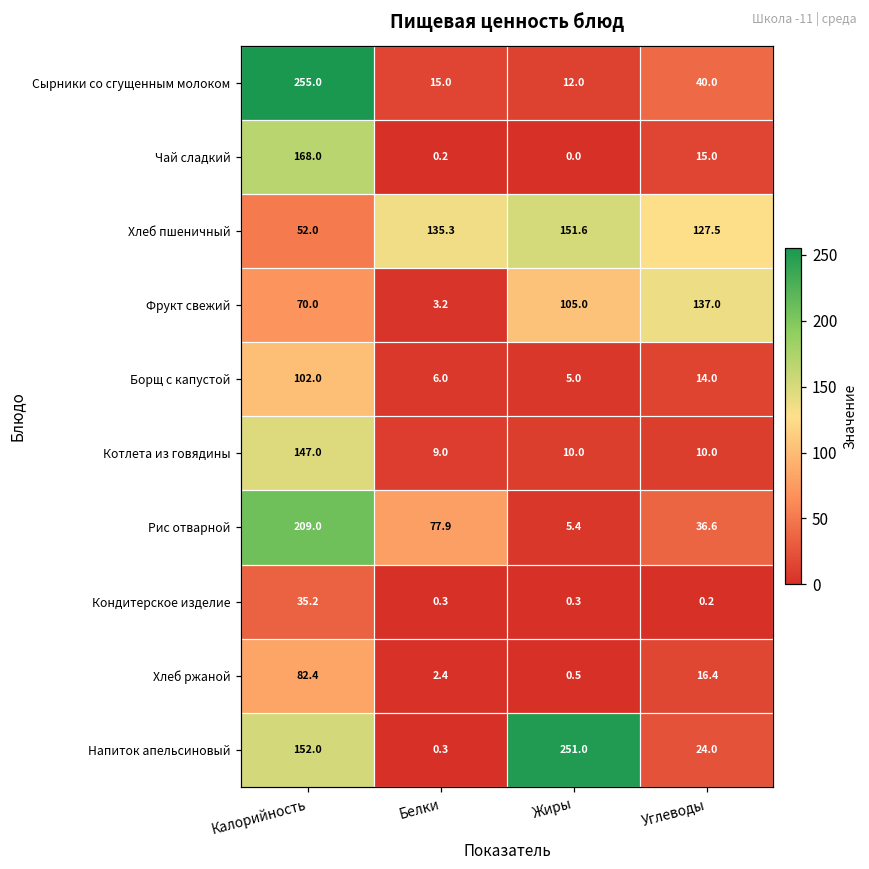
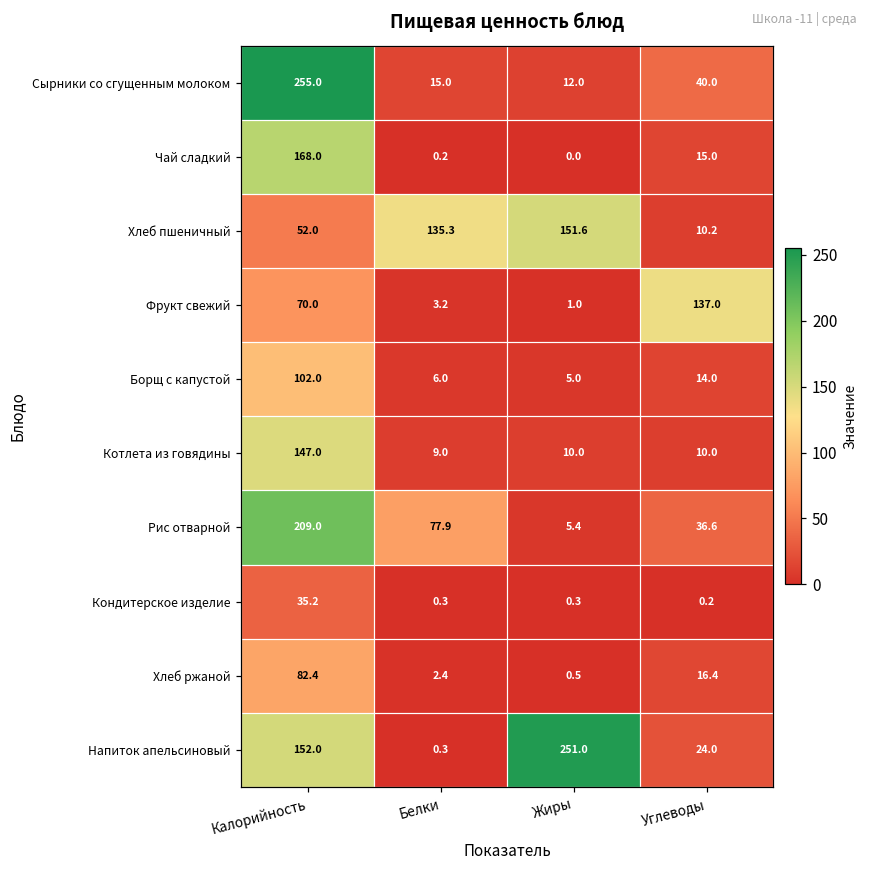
Хлеб пшеничный, Углеводы: 127.5 -> 10.2
Фрукт свежий, Жиры: 105.0 -> 1.0
